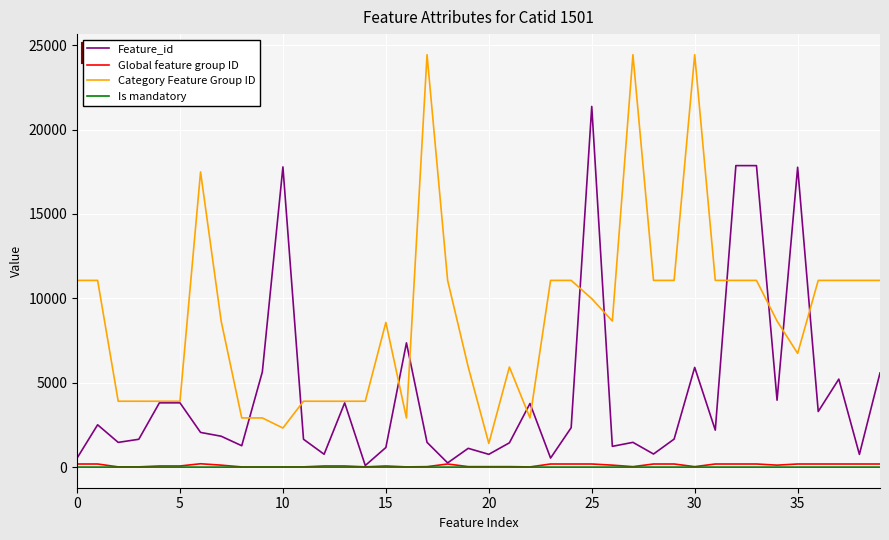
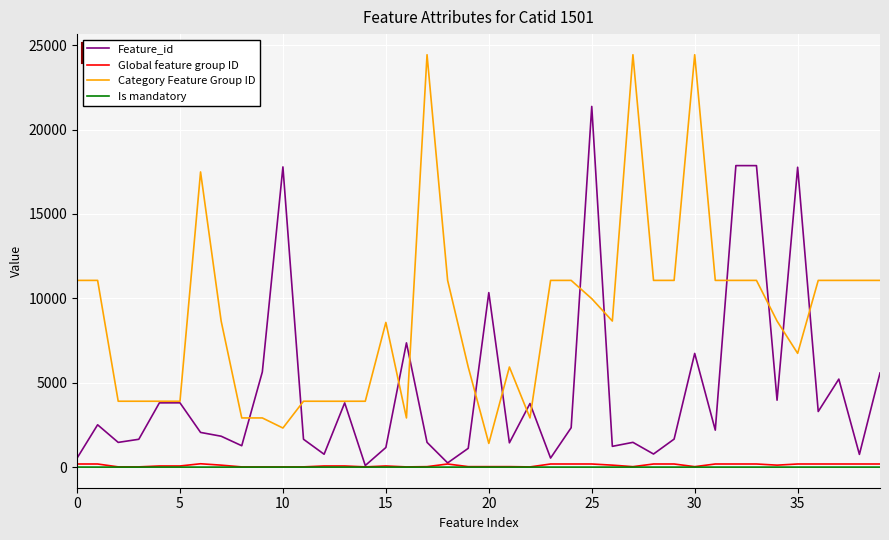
Feature_id, 20: 800 -> 10300
Feature_id, 30: 5900 -> 6700
